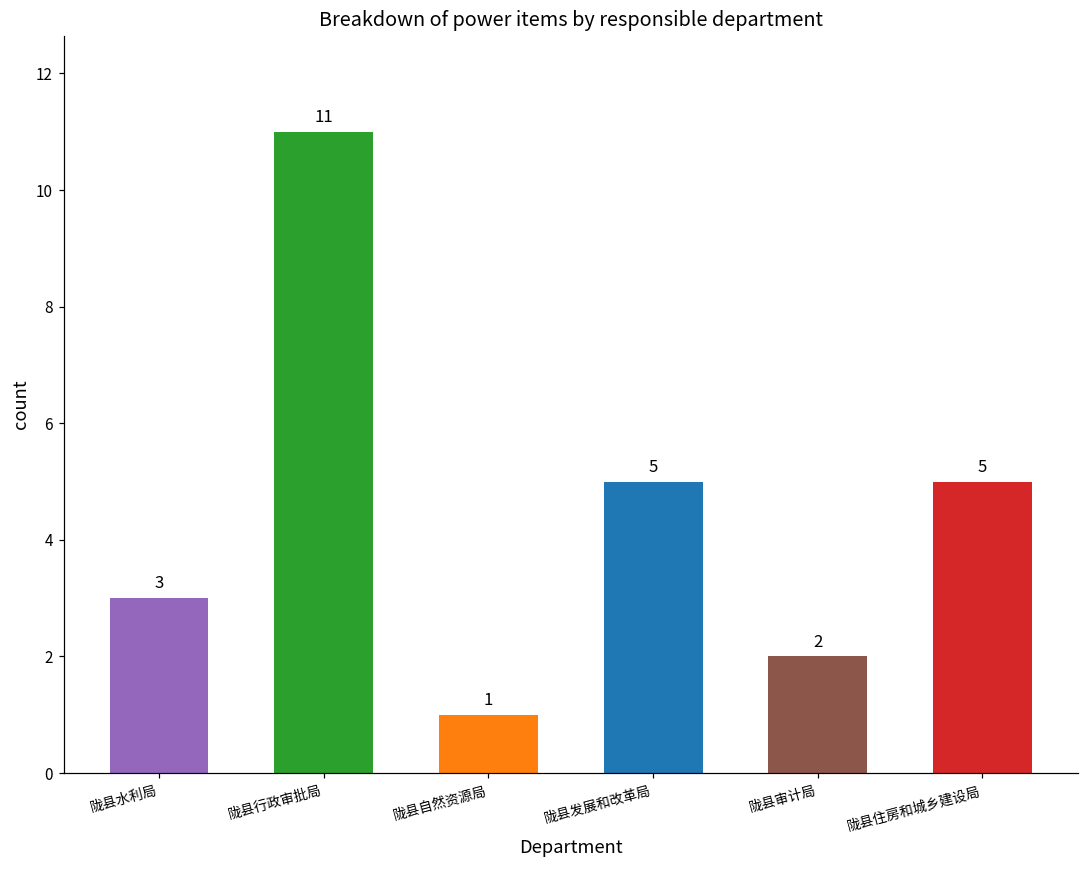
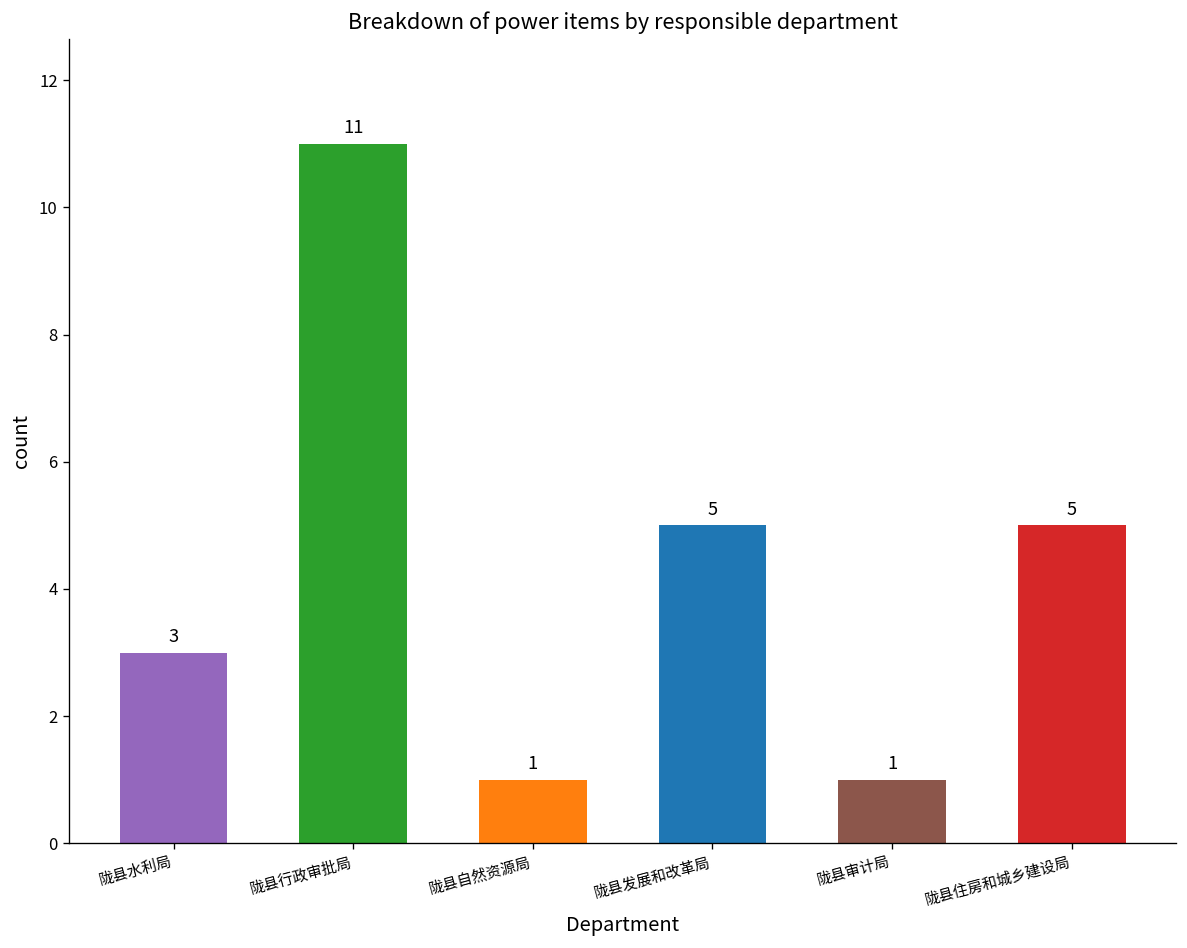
陇县审计局: 2 -> 1
